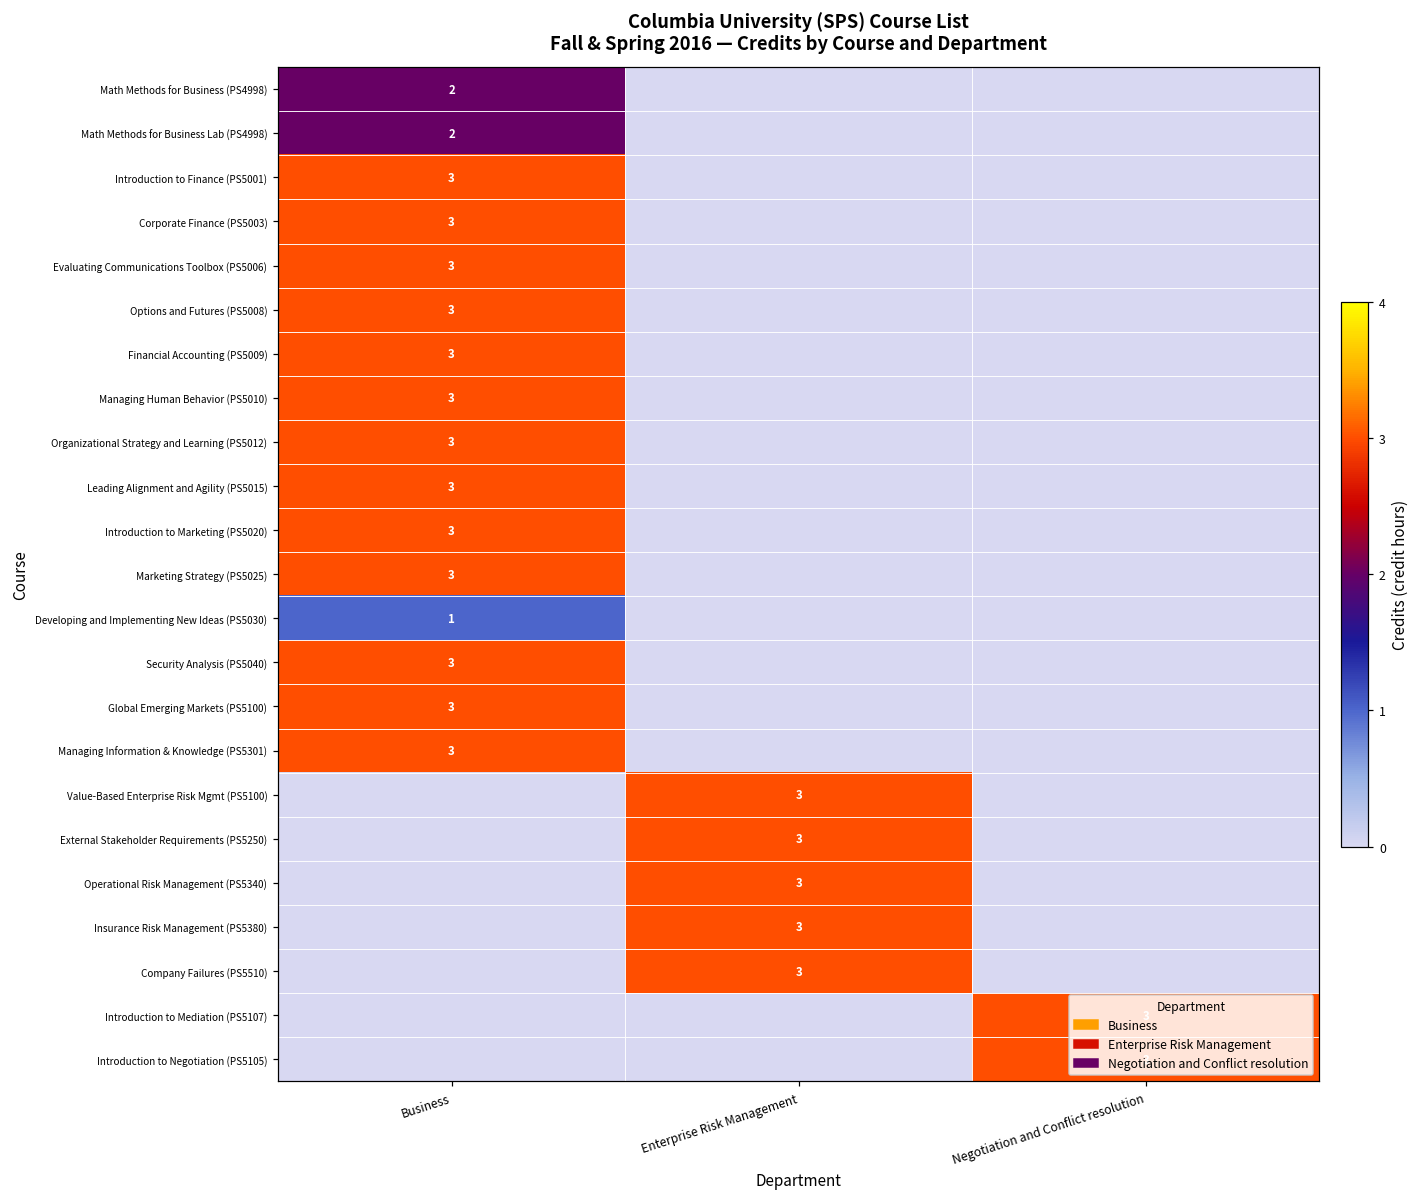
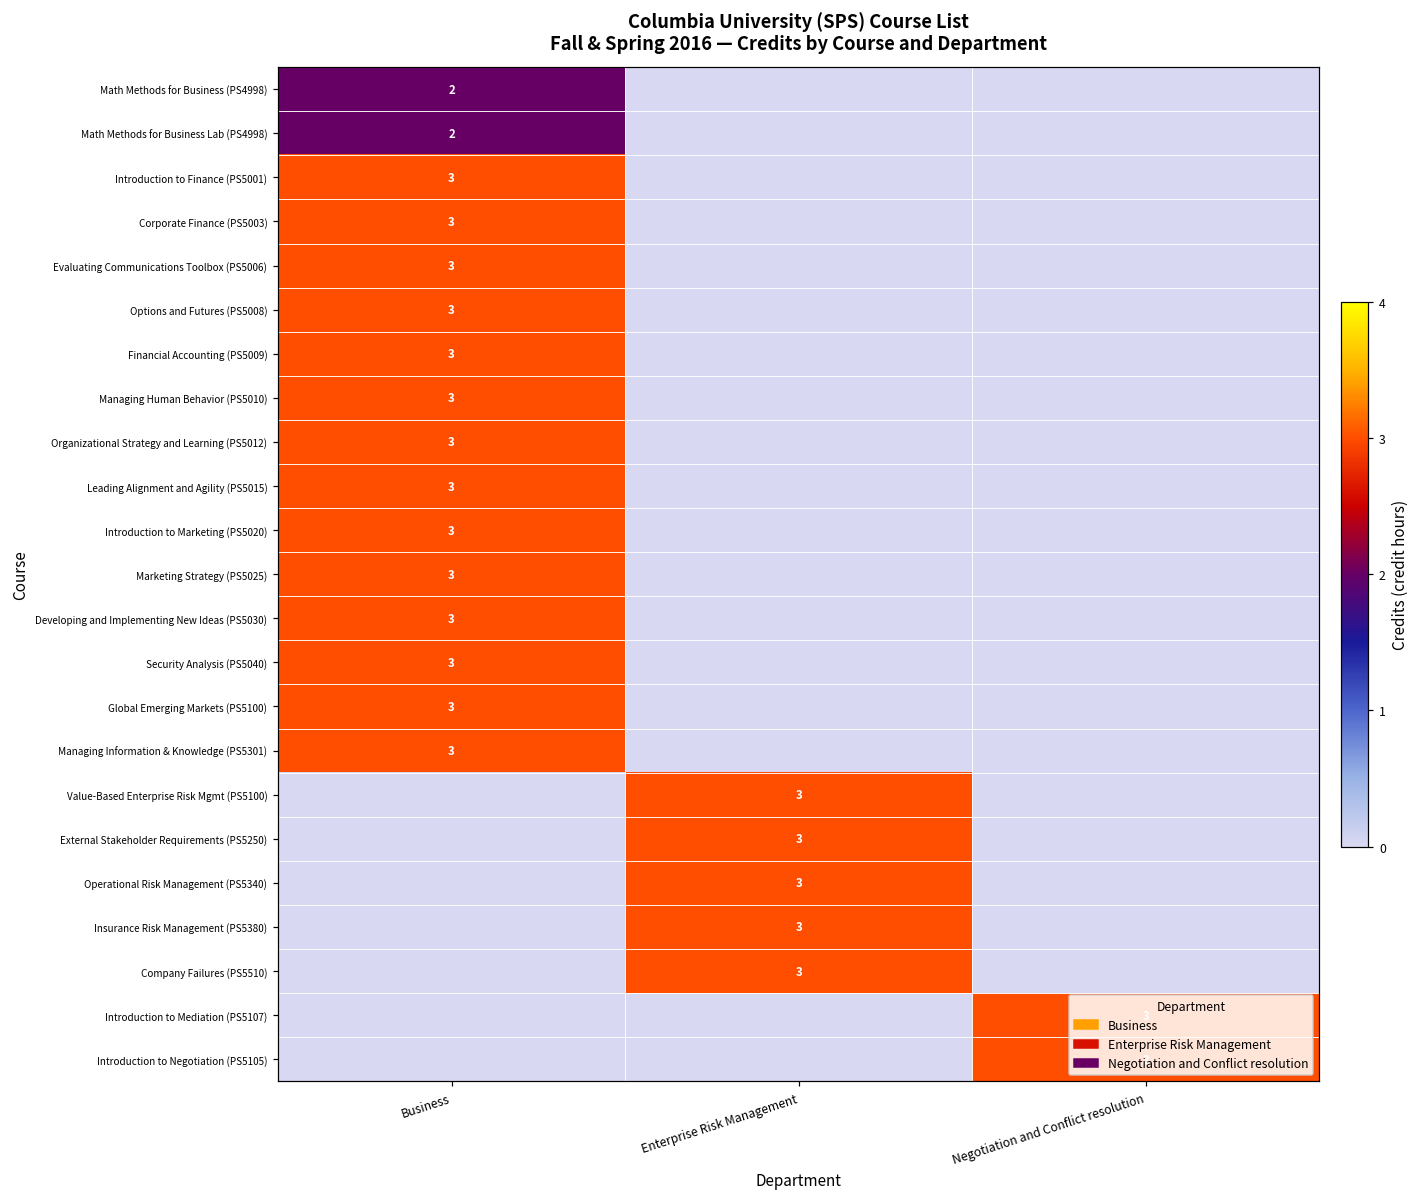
Developing and Implementing New Ideas (PS5030), Business: 1 -> 3
